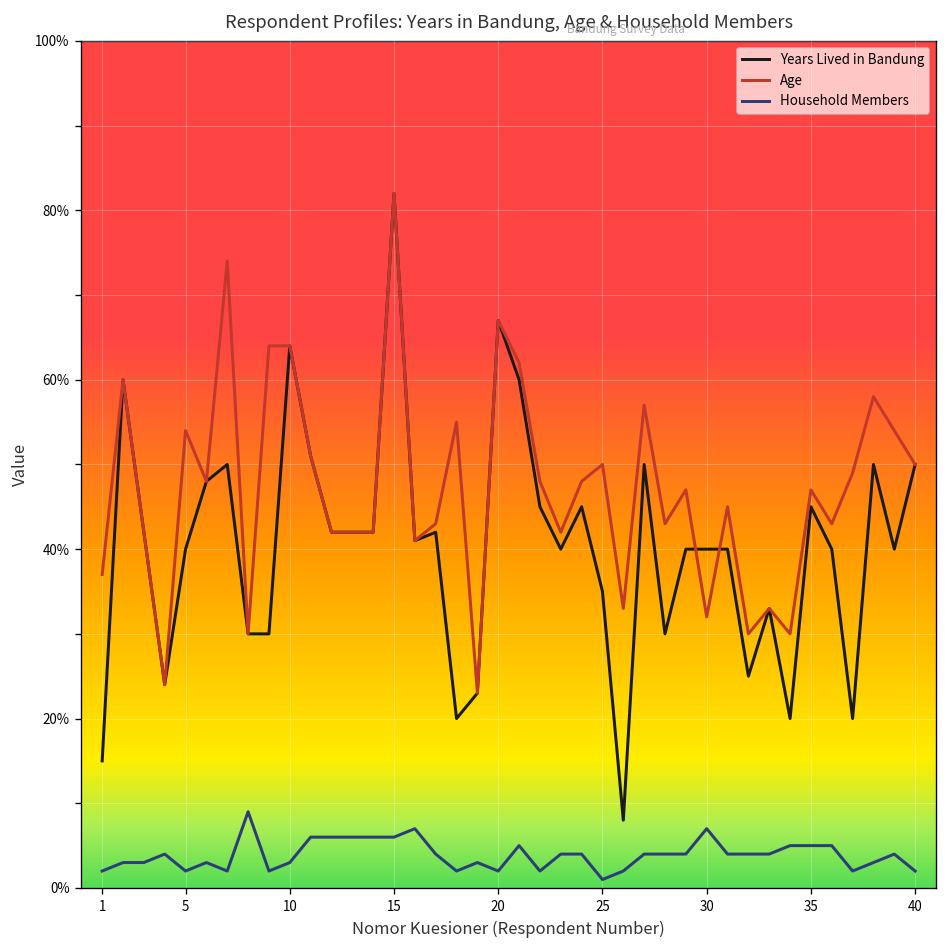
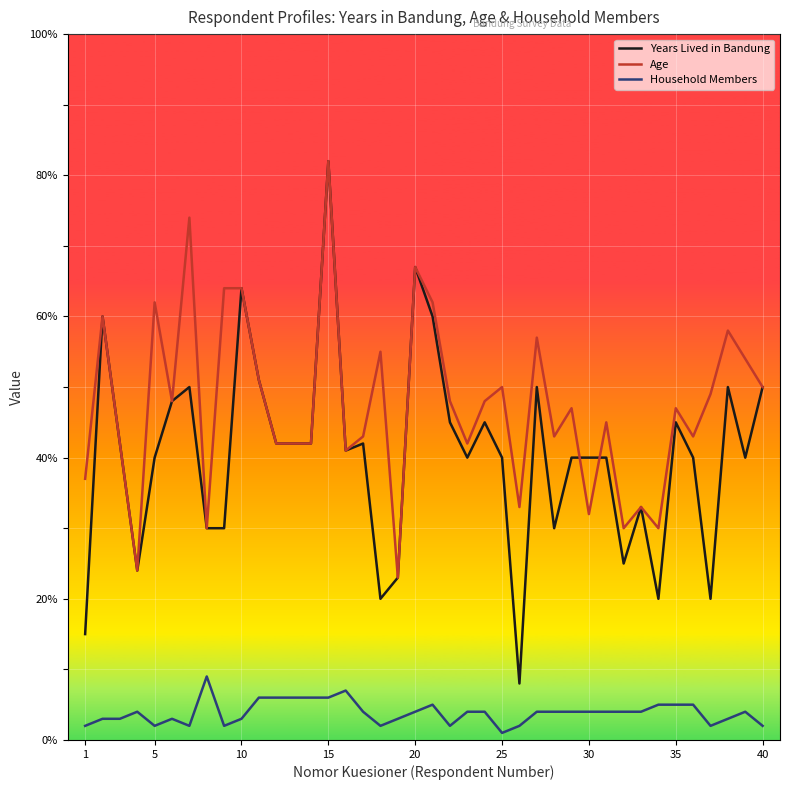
Age, 5: 54% -> 62%
Household Members, 20: 2% -> 4%
Years Lived in Bandung, 25: 35% -> 40%
Household Members, 30: 7% -> 4%
